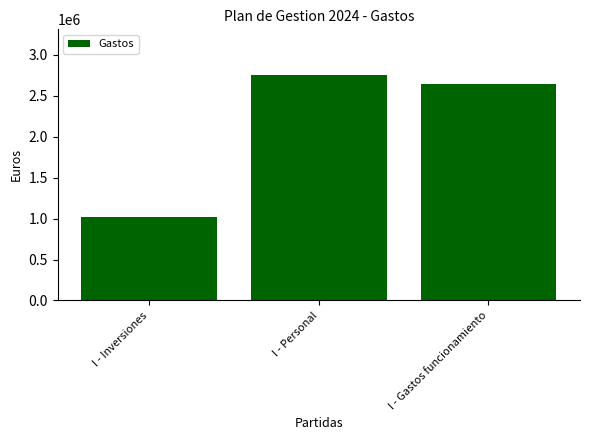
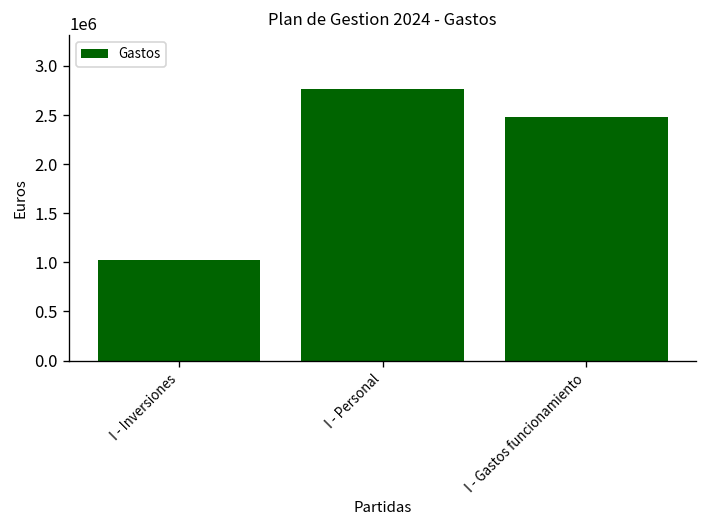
I - Gastos funcionamiento: 2600000 -> 2500000
